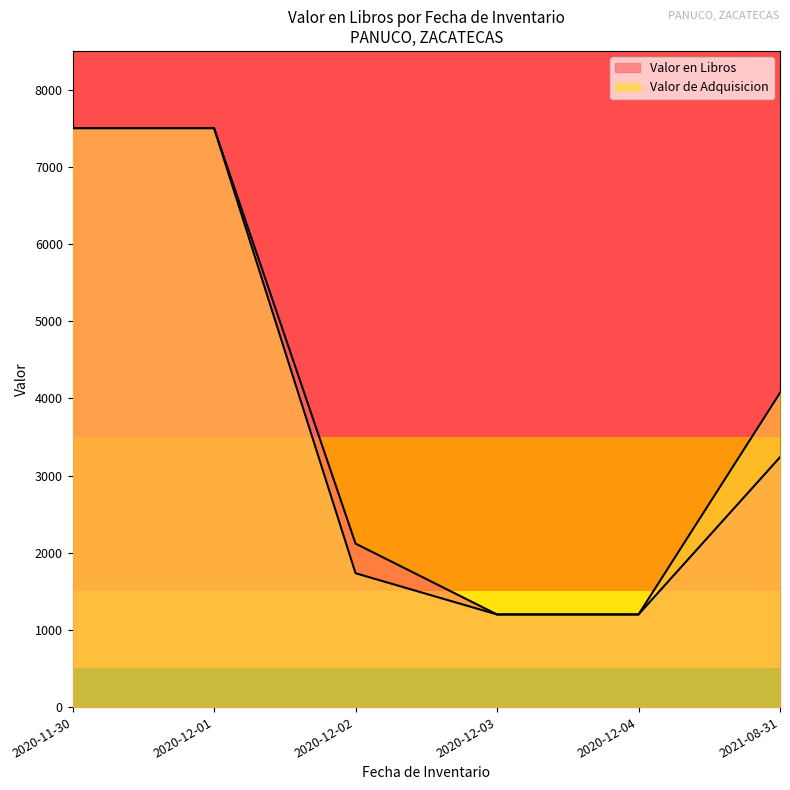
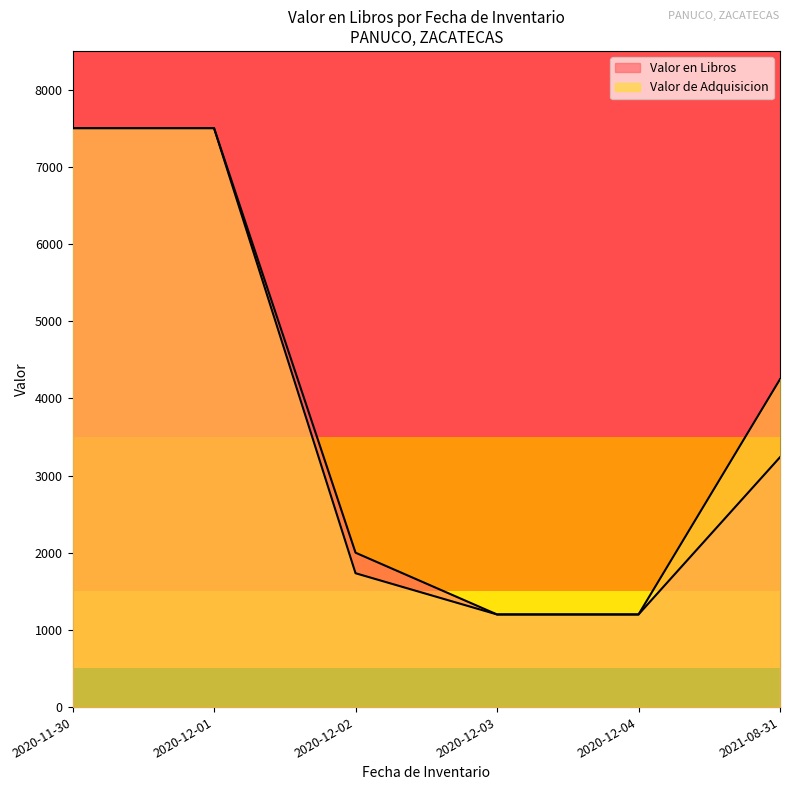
Valor en Libros, 2020-12-02: 2100 -> 2000
Valor de Adquisicion, 2021-08-31: 4100 -> 4200
